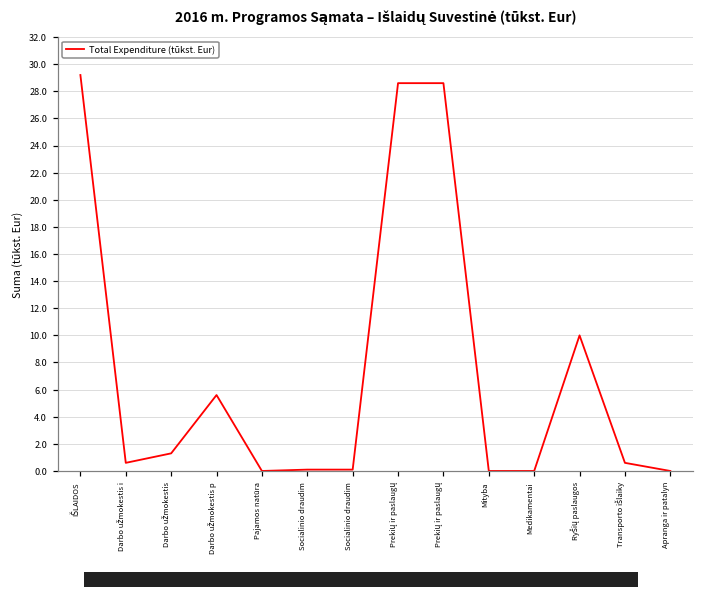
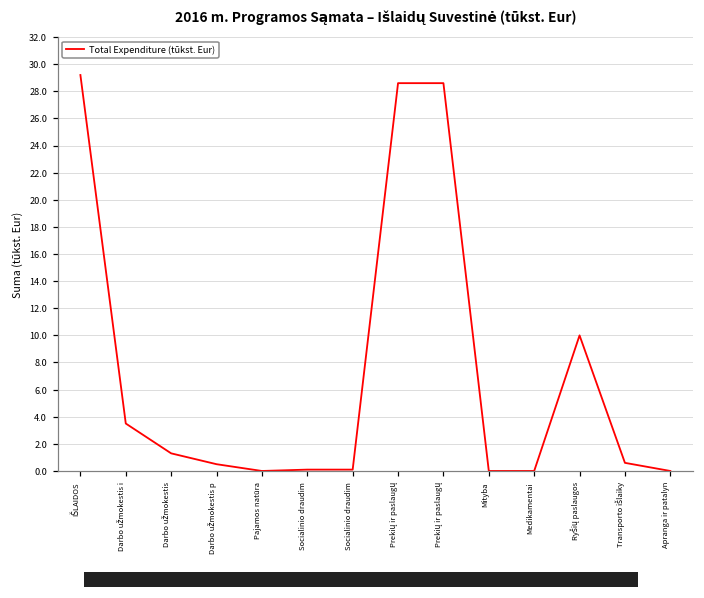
Darbo užmokestis i: 0.6 -> 3.5
Darbo užmokestis p: 5.6 -> 0.5
